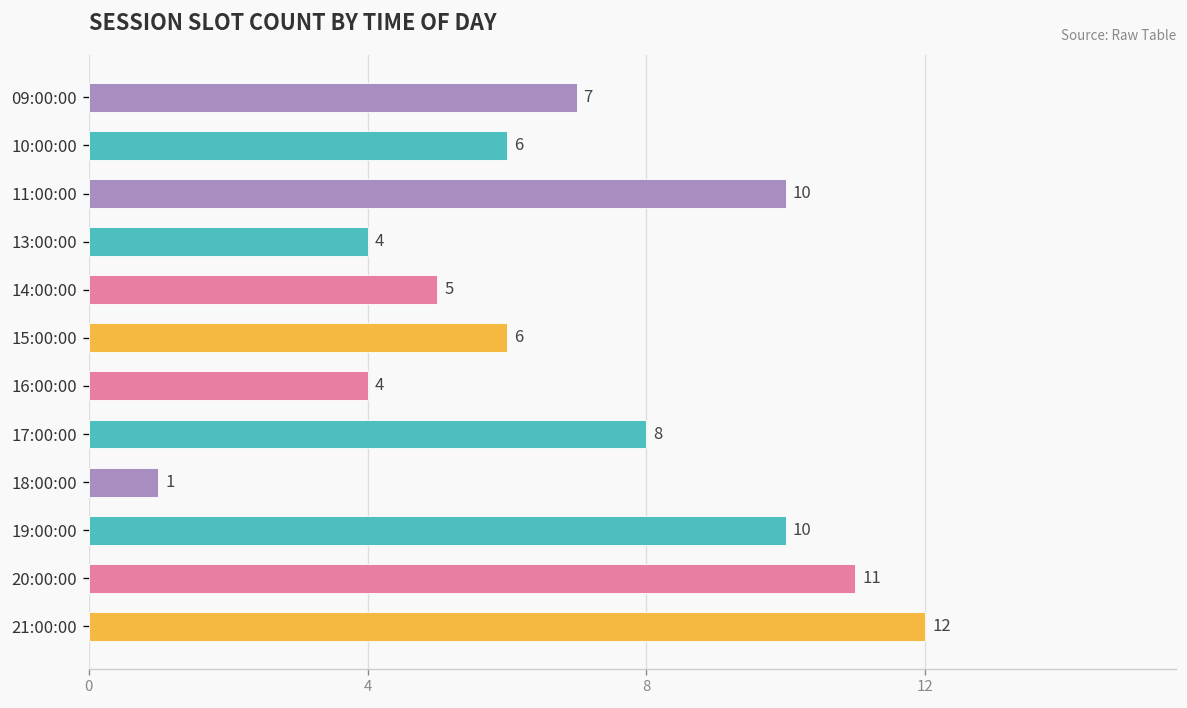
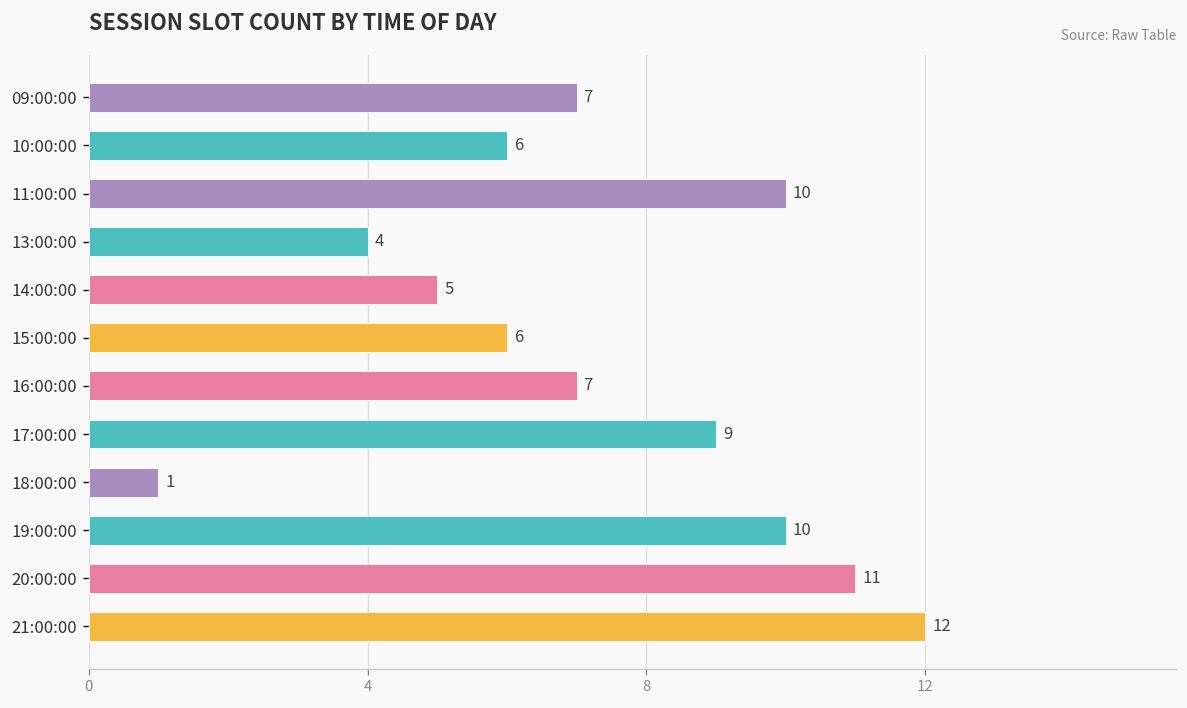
16:00:00: 4 -> 7
17:00:00: 8 -> 9
